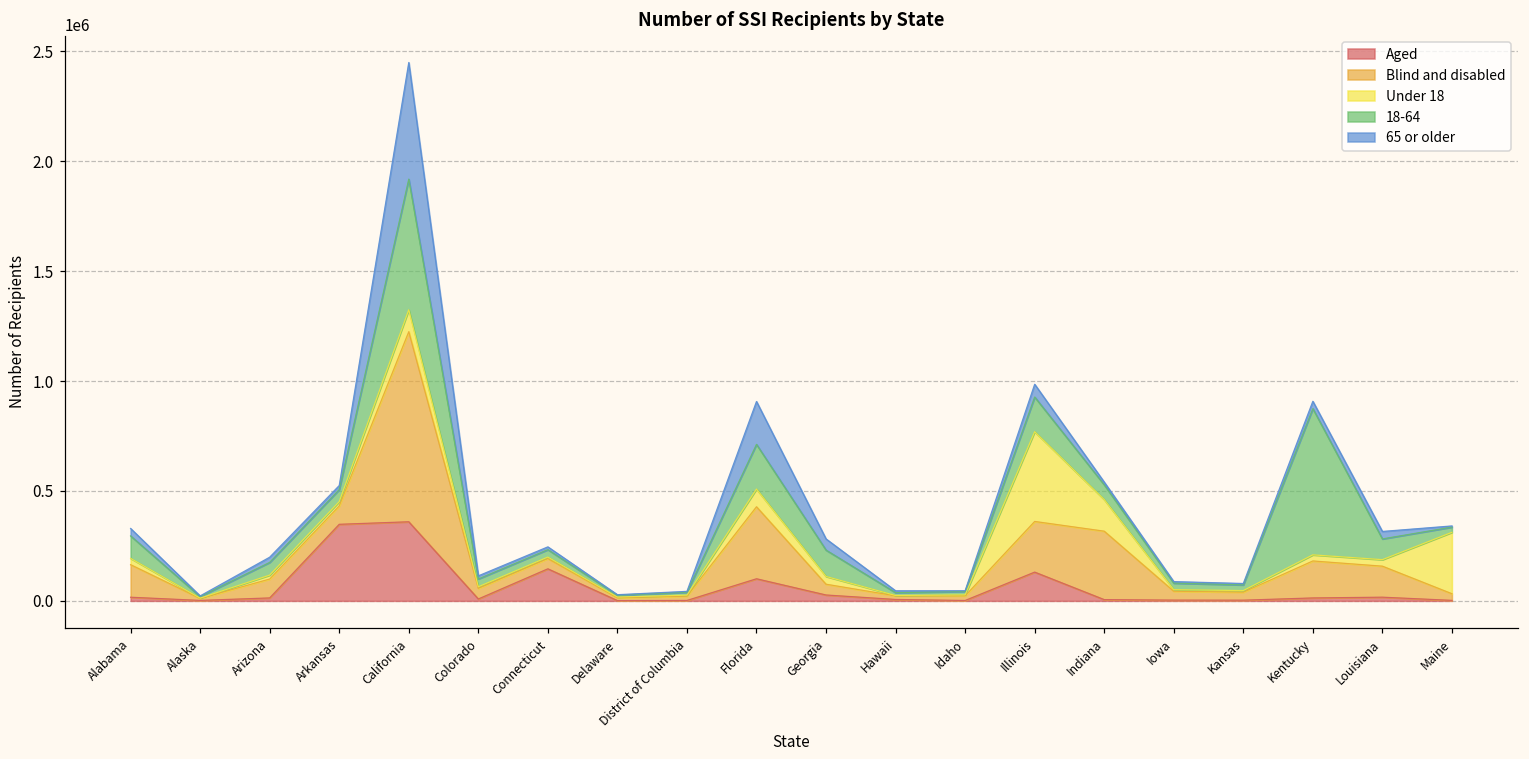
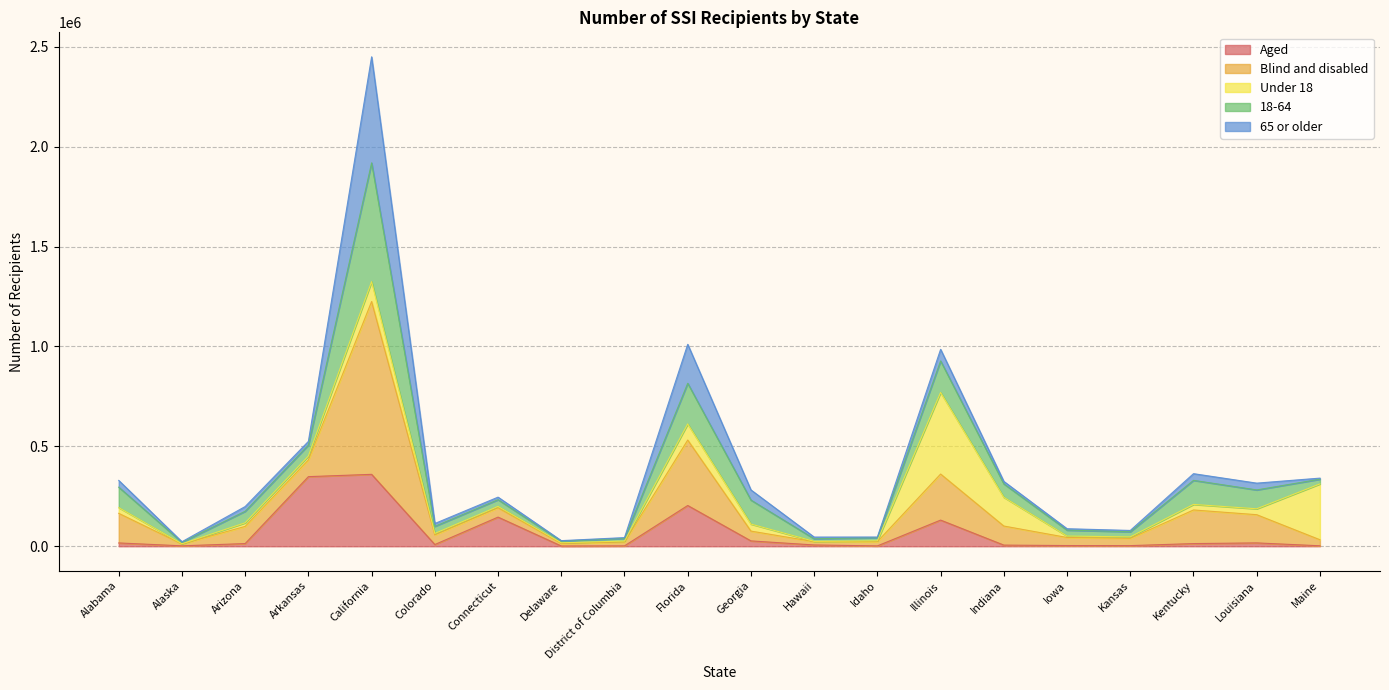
Aged, Florida: 100000 -> 200000
Blind and disabled, Indiana: 310000 -> 100000
18-64, Kentucky: 670000 -> 120000
